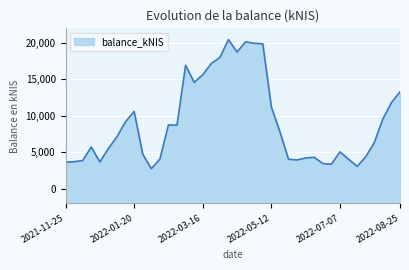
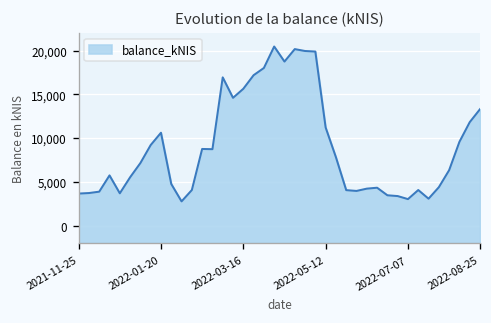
2022-07-07: 5,000 -> 3,000
